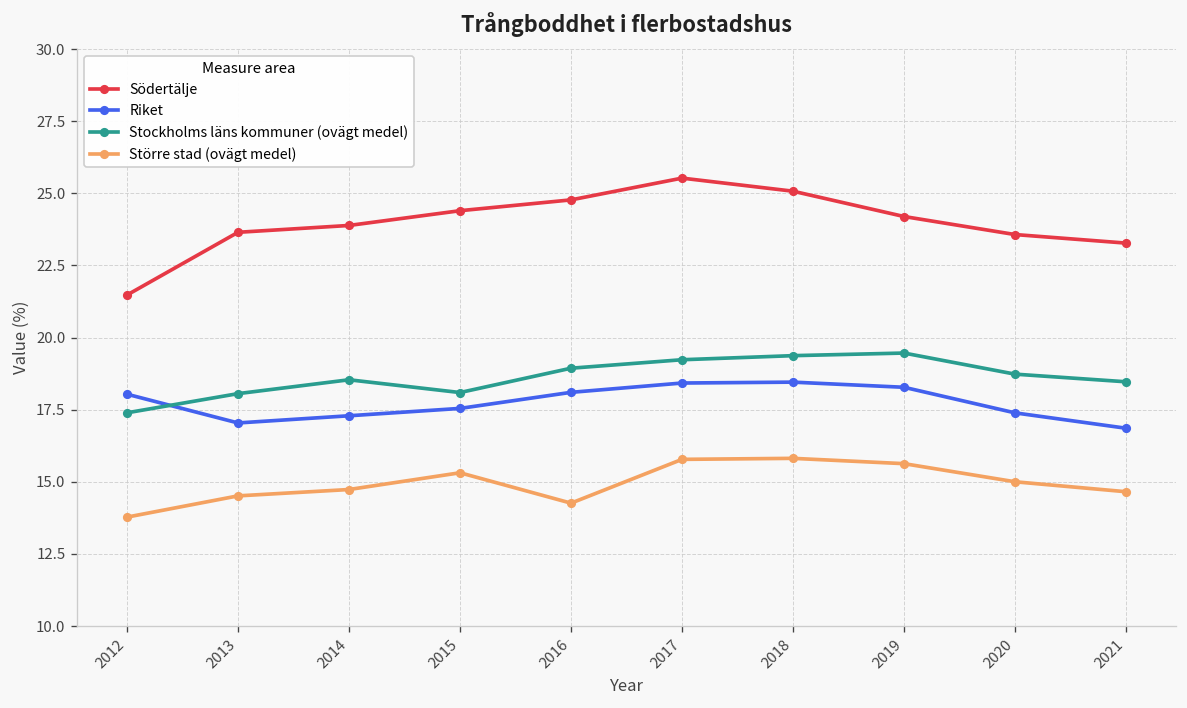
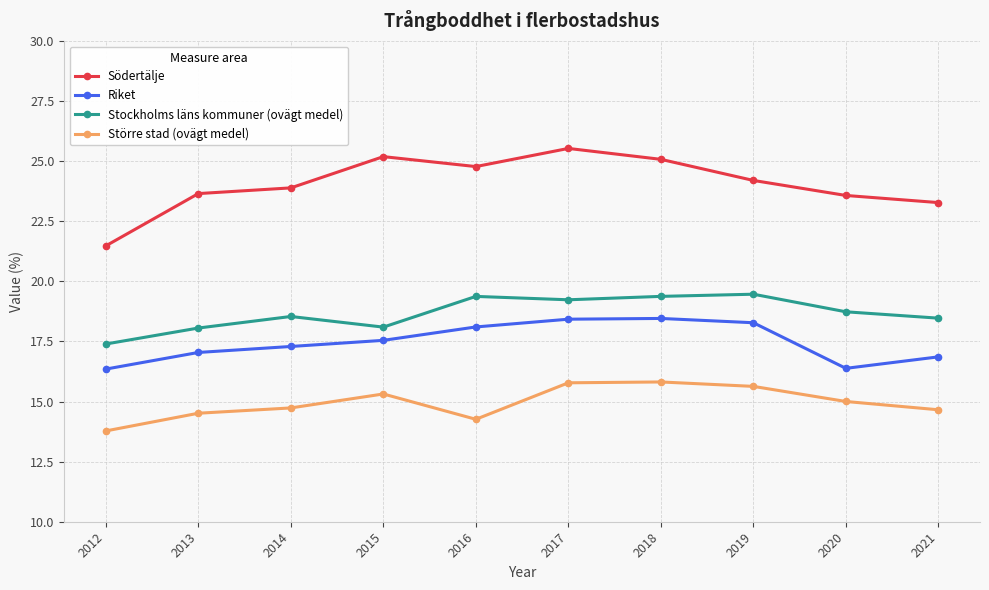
Riket, 2012: 18.0 -> 16.3
Södertälje, 2015: 24.4 -> 25.2
Stockholms läns kommuner (ovägt medel), 2016: 18.9 -> 19.4
Riket, 2020: 17.4 -> 16.4
